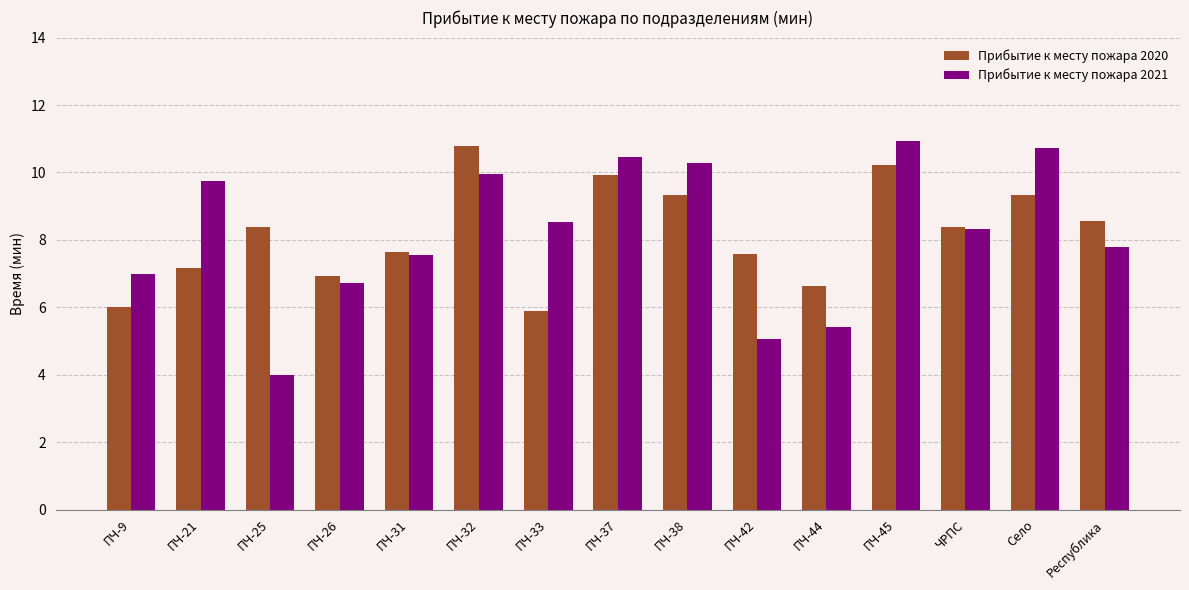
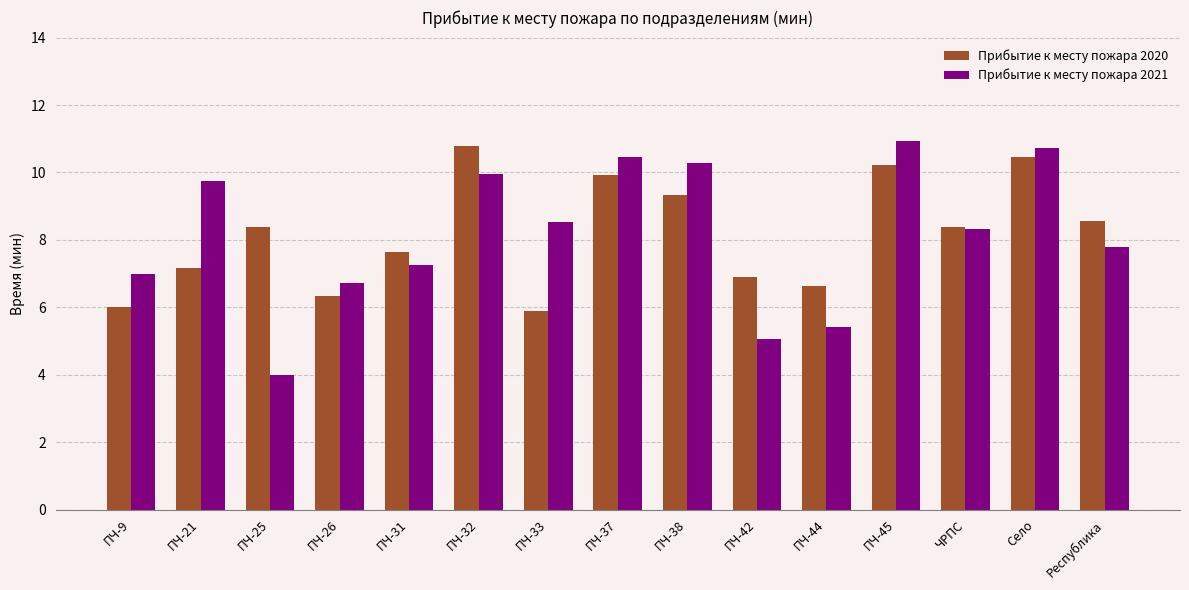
Прибытие к месту пожара 2020, ПЧ-26: 6.9 -> 6.3
Прибытие к месту пожара 2021, ПЧ-31: 7.6 -> 7.3
Прибытие к месту пожара 2020, ПЧ-42: 7.6 -> 6.9
Прибытие к месту пожара 2020, Село: 9.3 -> 10.5
